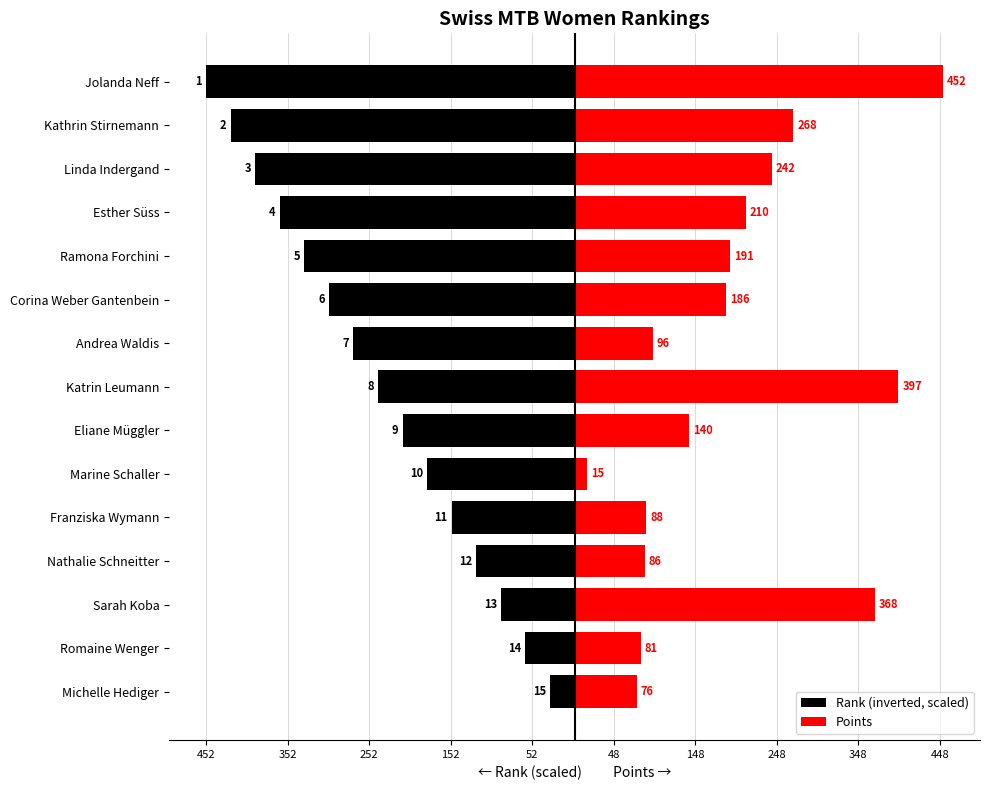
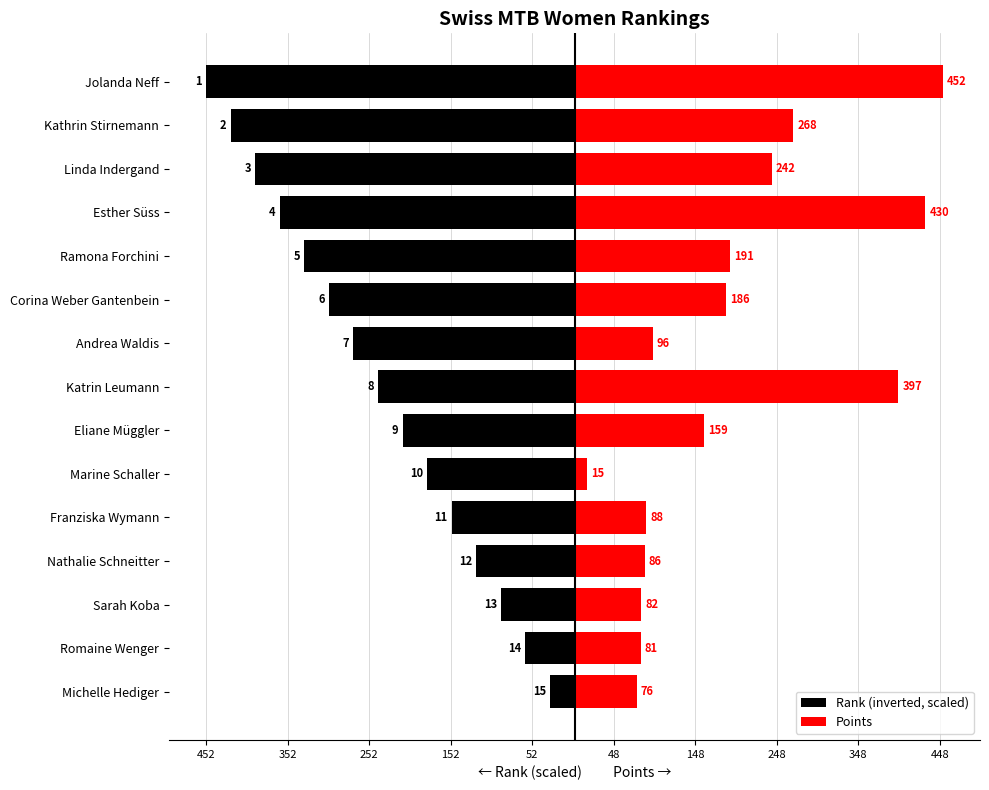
Points, Esther Süss: 210 -> 430
Points, Eliane Müggler: 140 -> 159
Points, Sarah Koba: 368 -> 82
